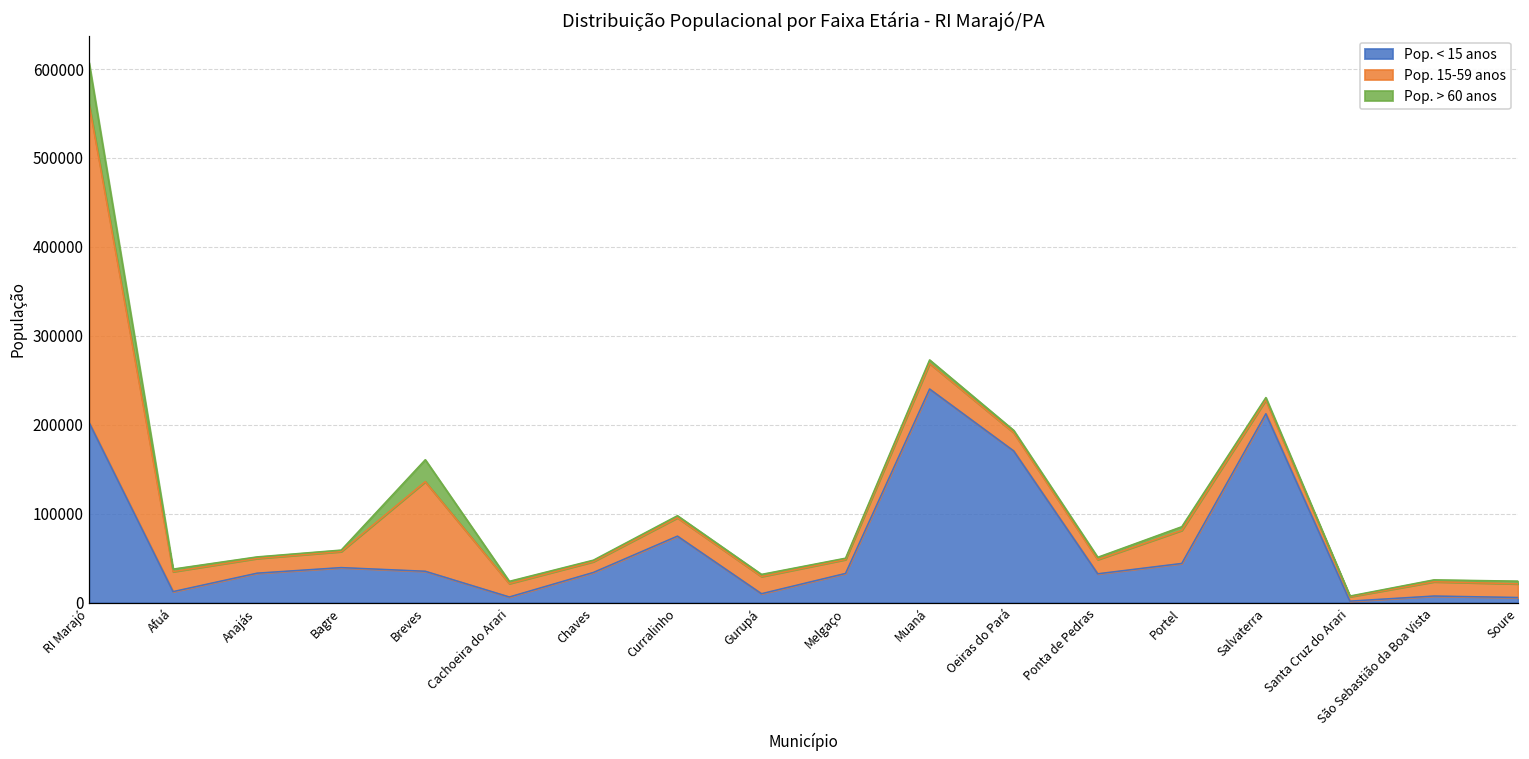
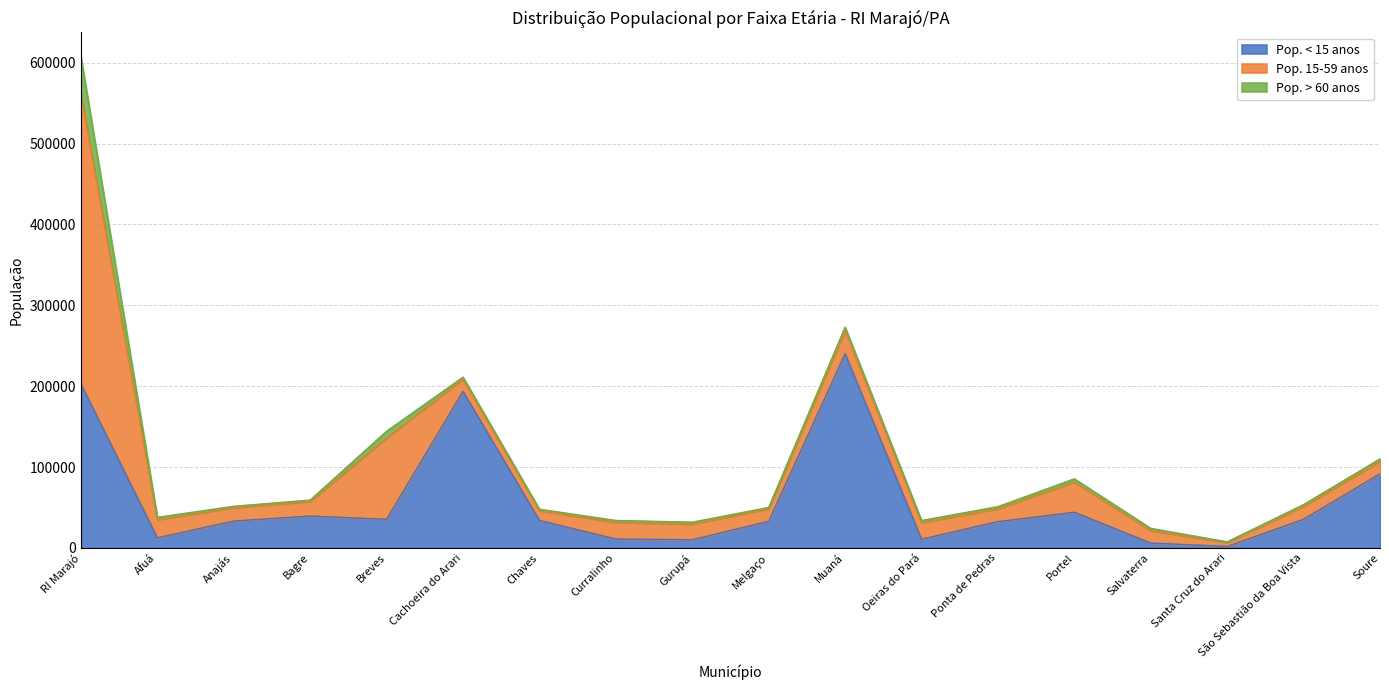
Pop. > 60 anos, Breves: 20000 -> 10000
Pop. < 15 anos, Cachoeira do Arari: 10000 -> 190000
Pop. < 15 anos, Curralinho: 70000 -> 10000
Pop. < 15 anos, Oeiras do Pará: 170000 -> 10000
Pop. < 15 anos, Salvaterra: 210000 -> 10000
Pop. < 15 anos, São Sebastião da Boa Vista: 10000 -> 40000
Pop. < 15 anos, Soure: 10000 -> 90000
